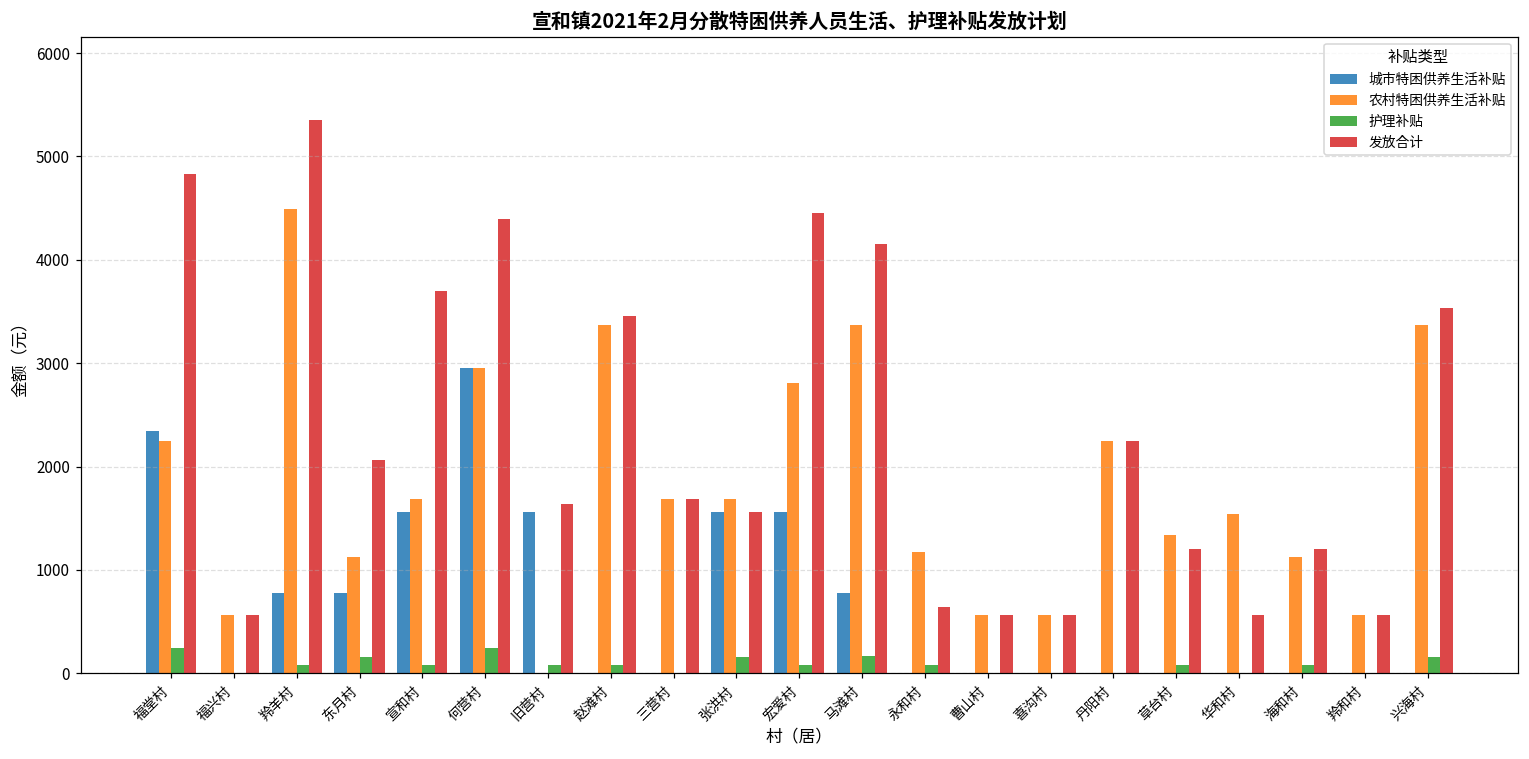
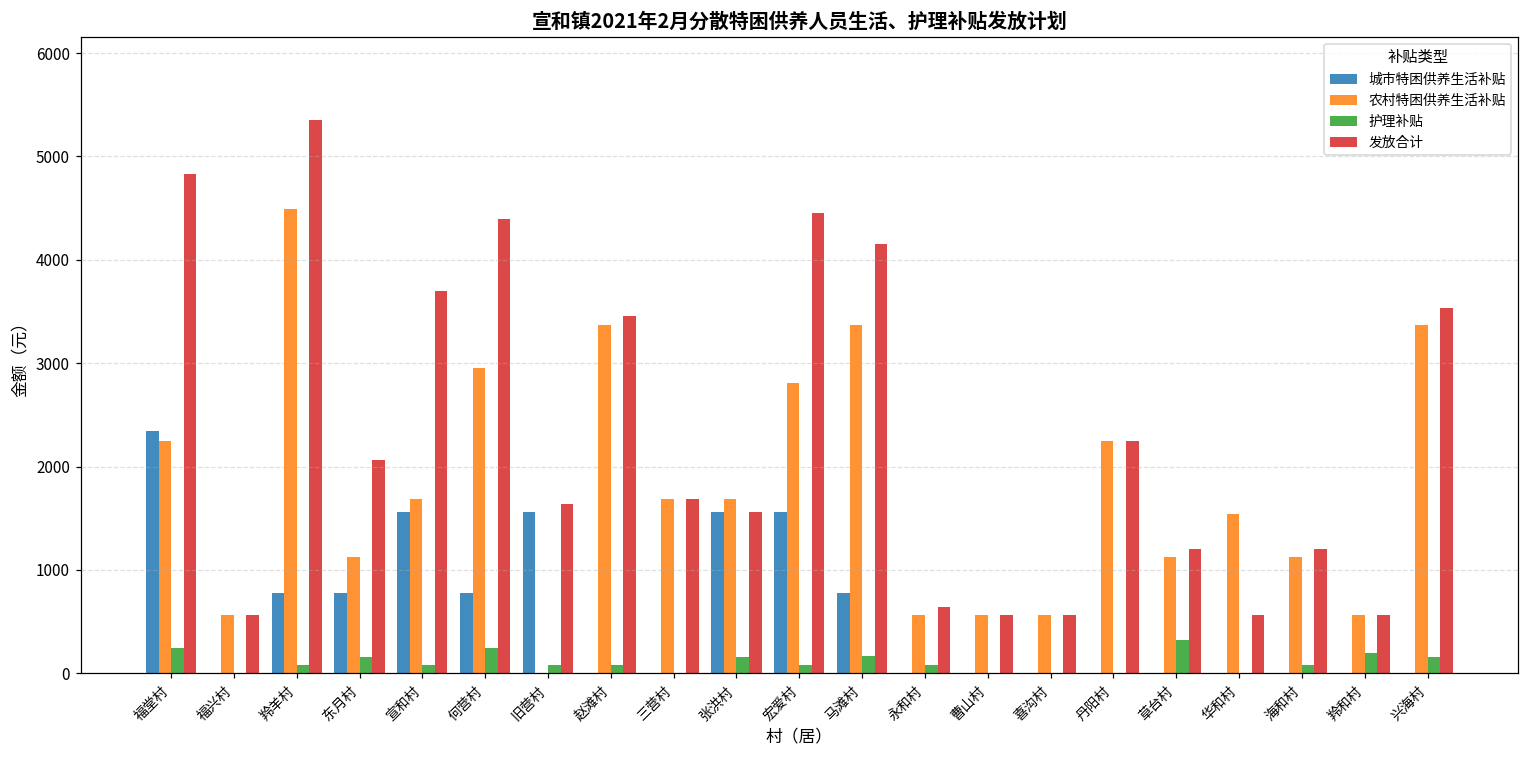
城市特困供养生活补贴, 何营村: 3000 -> 800
农村特困供养生活补贴, 永和村: 1200 -> 600
农村特困供养生活补贴, 草台村: 1300 -> 1100
护理补贴, 草台村: 100 -> 300
护理补贴, 羚和村: 0 -> 200
